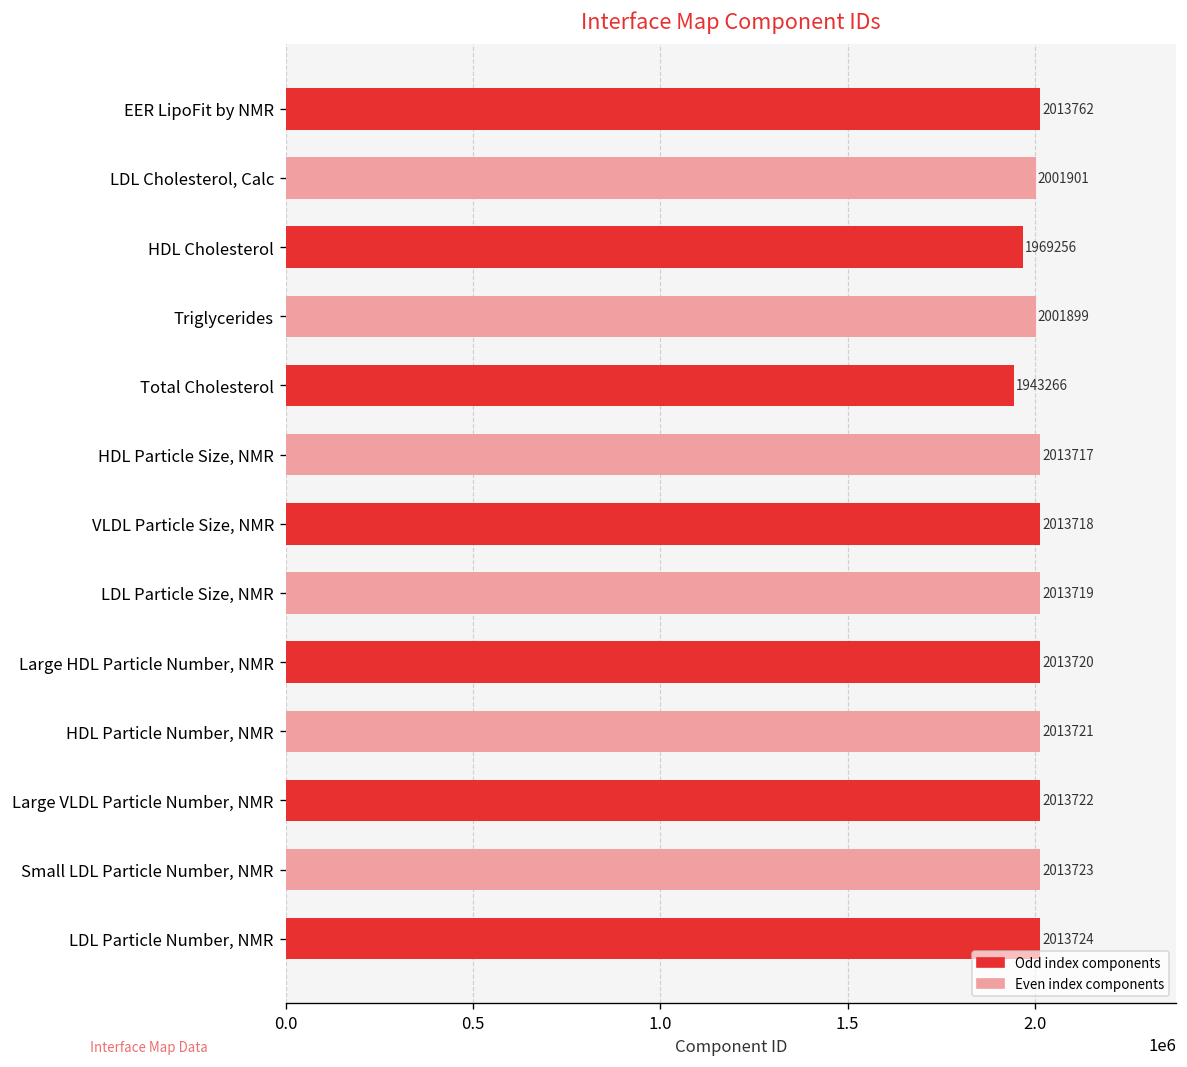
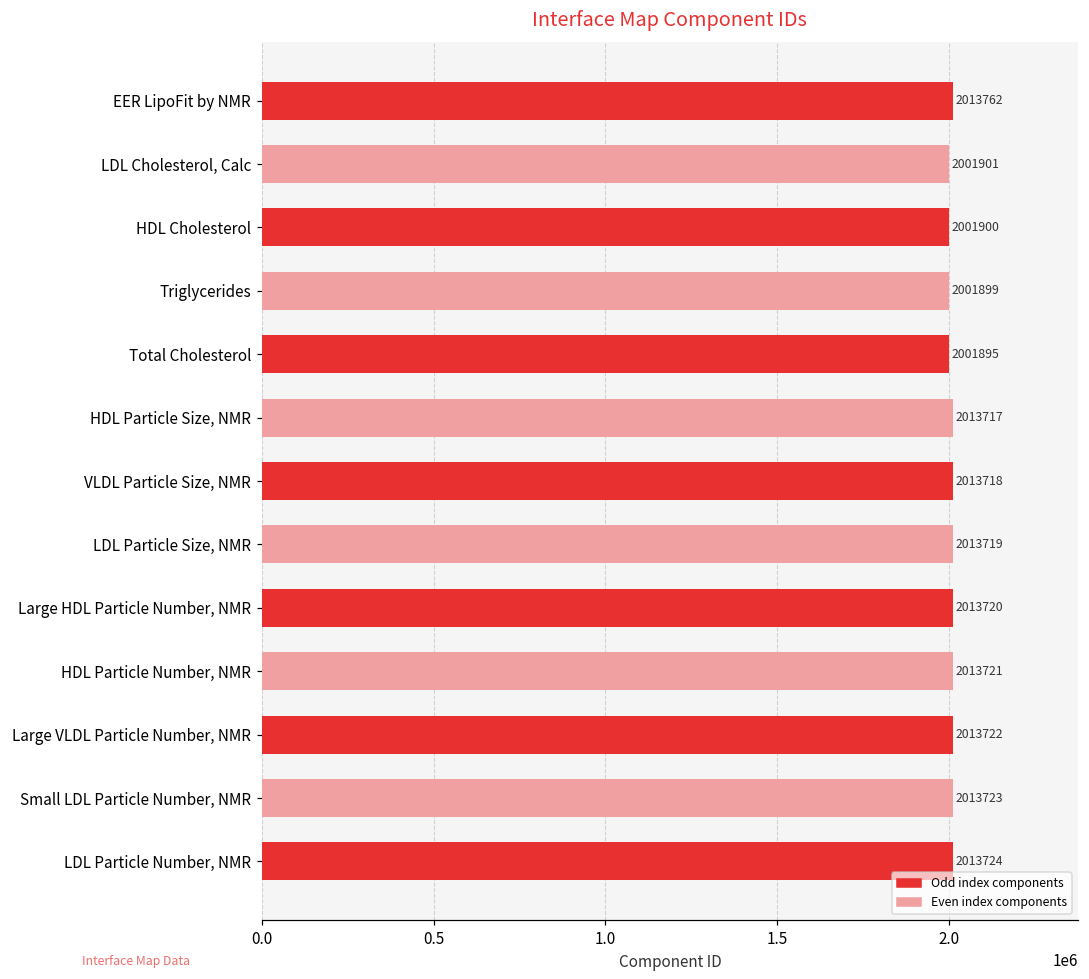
HDL Cholesterol: 1969256 -> 2001900
Total Cholesterol: 1943266 -> 2001895
